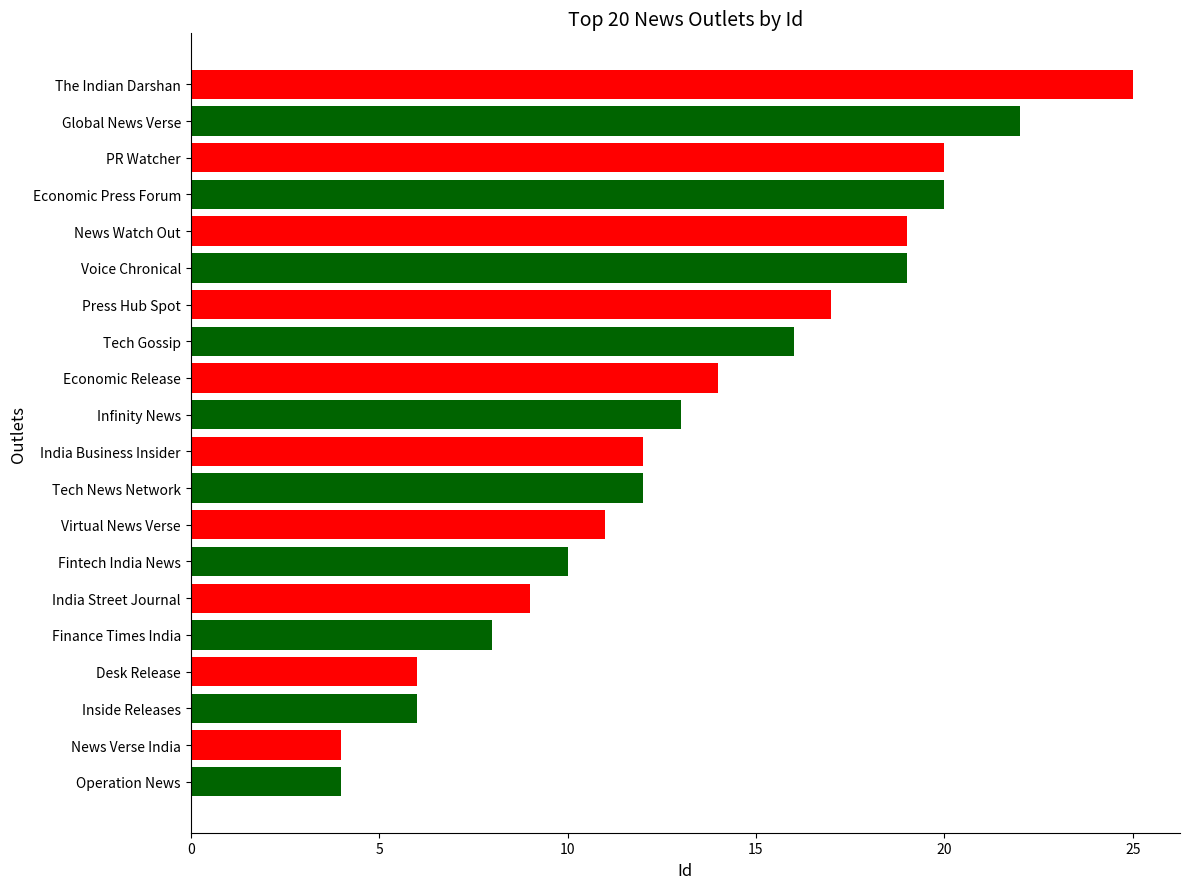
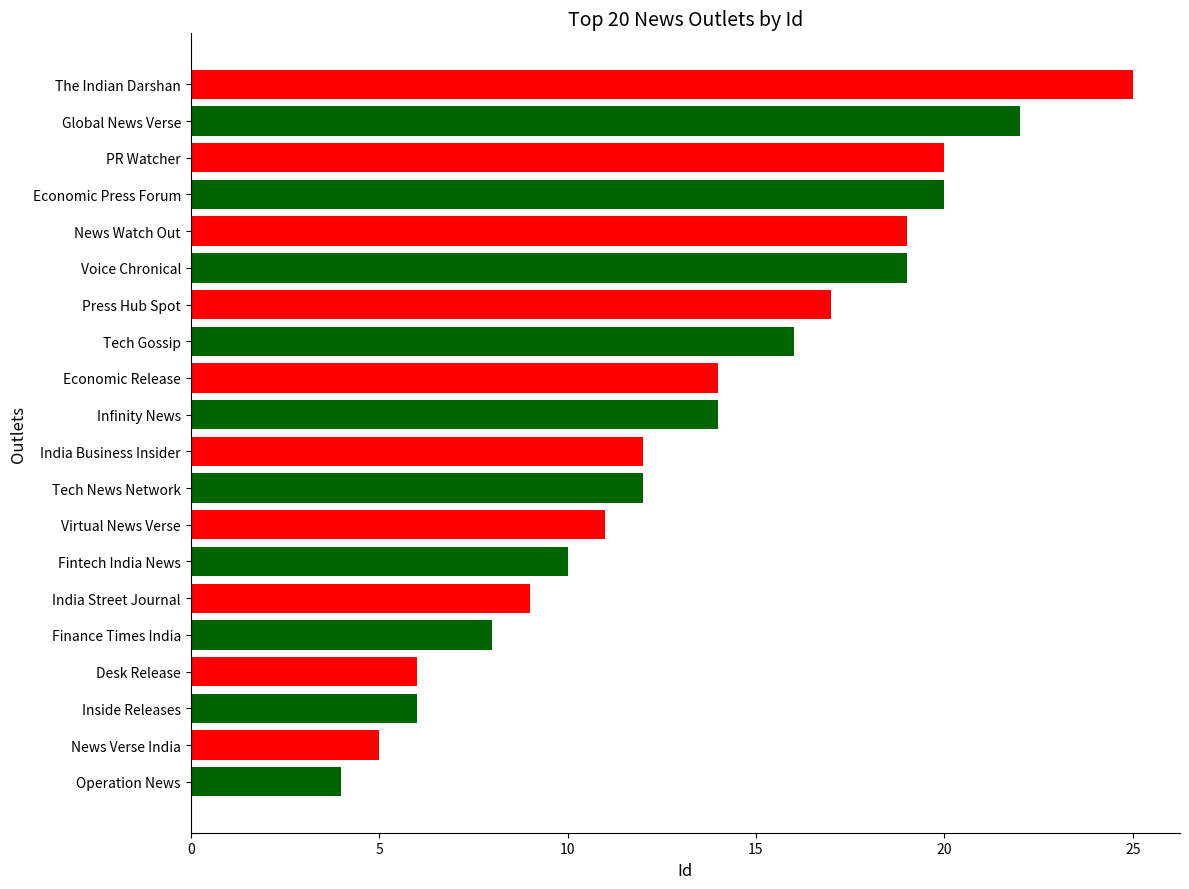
Infinity News: 13 -> 14
News Verse India: 4 -> 5
